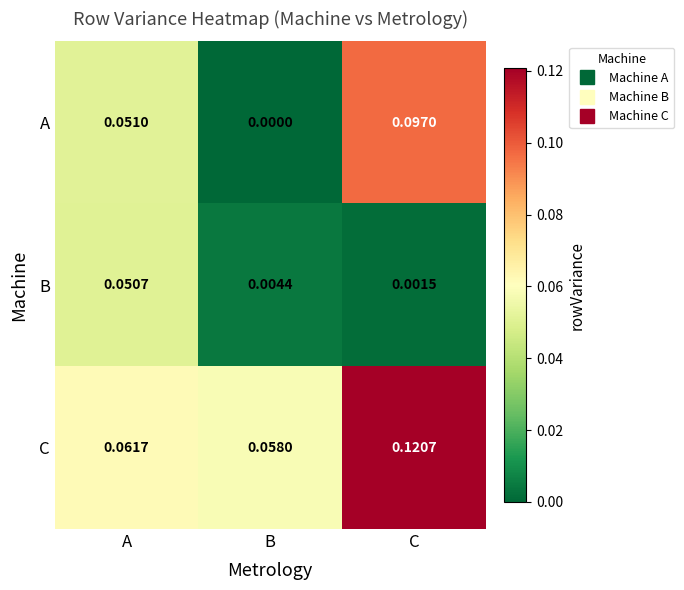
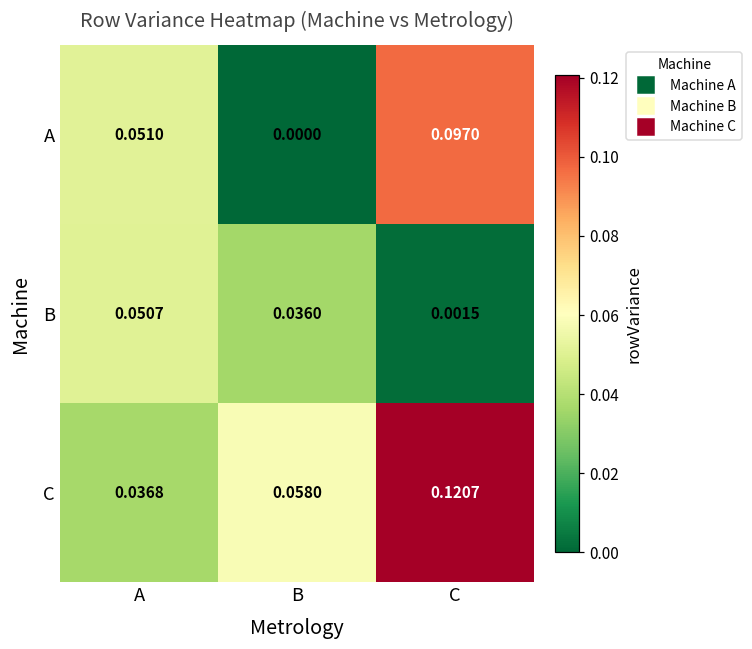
B, B: 0.0044 -> 0.0360
C, A: 0.0617 -> 0.0368
